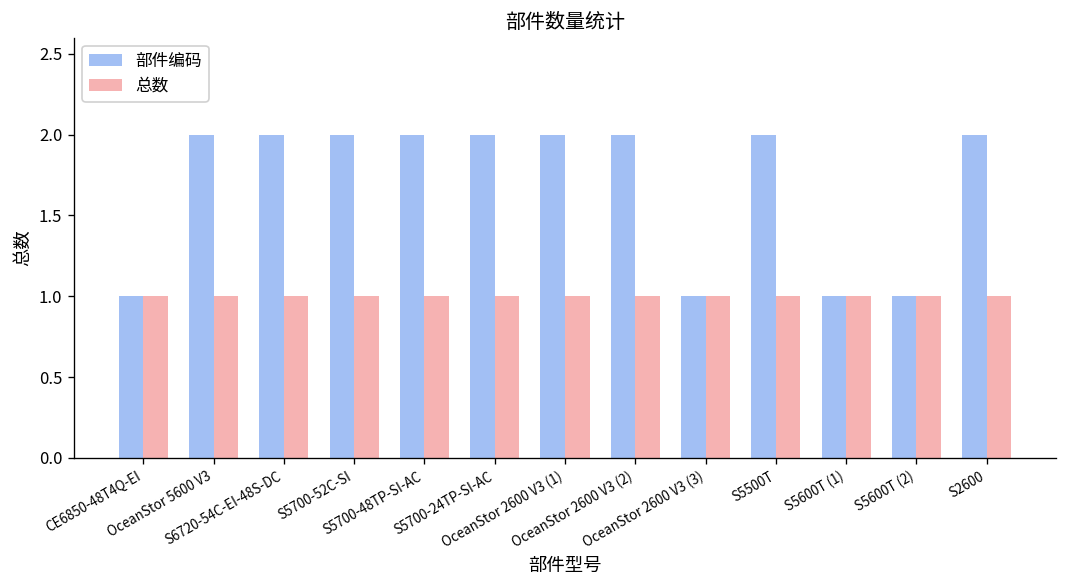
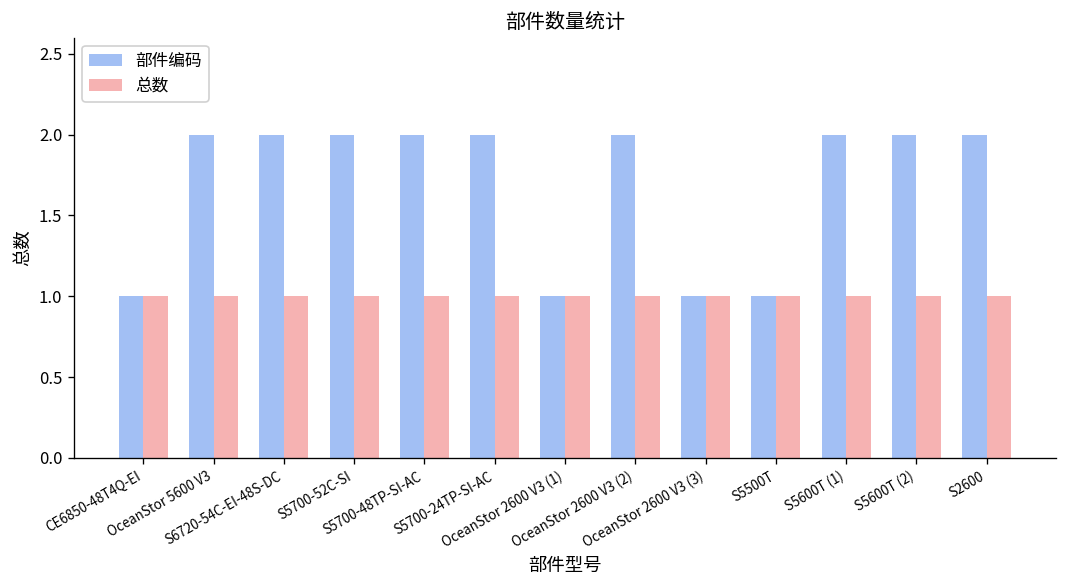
部件编码, OceanStor 2600 V3 (1): 2 -> 1
部件编码, S5500T: 2 -> 1
部件编码, S5600T (1): 1 -> 2
部件编码, S5600T (2): 1 -> 2
